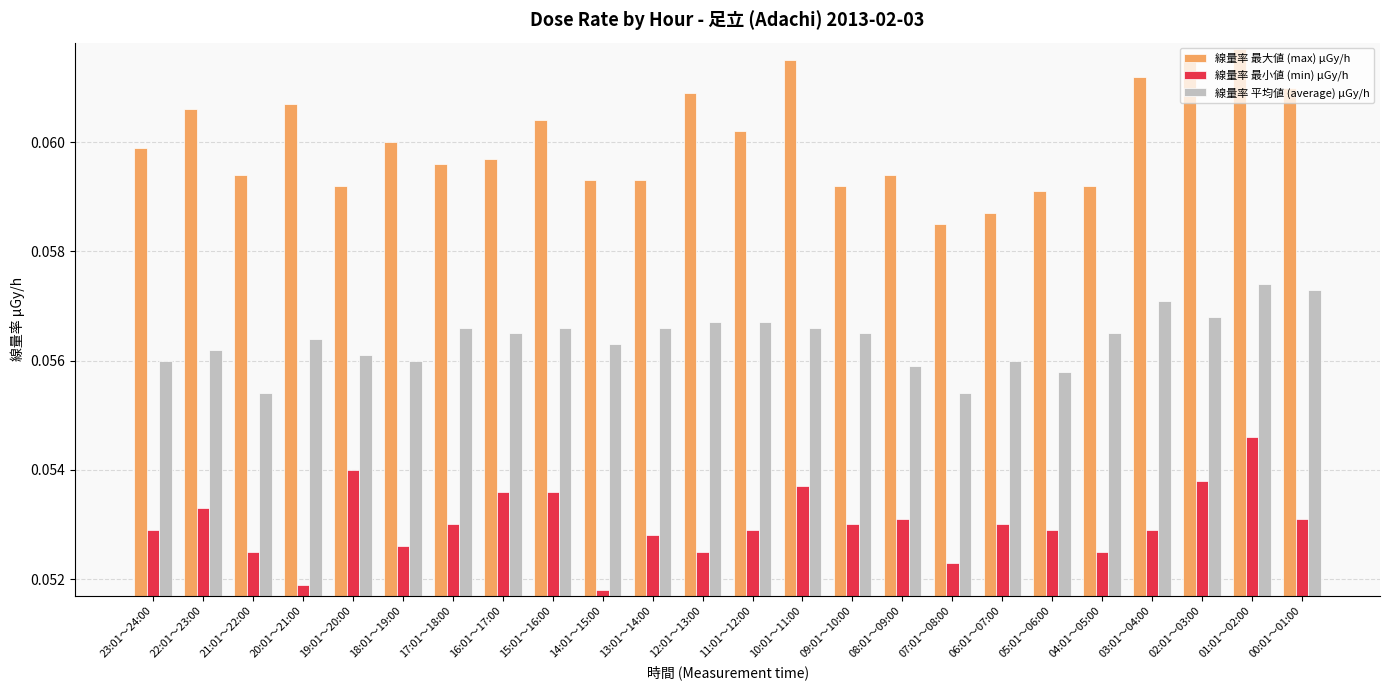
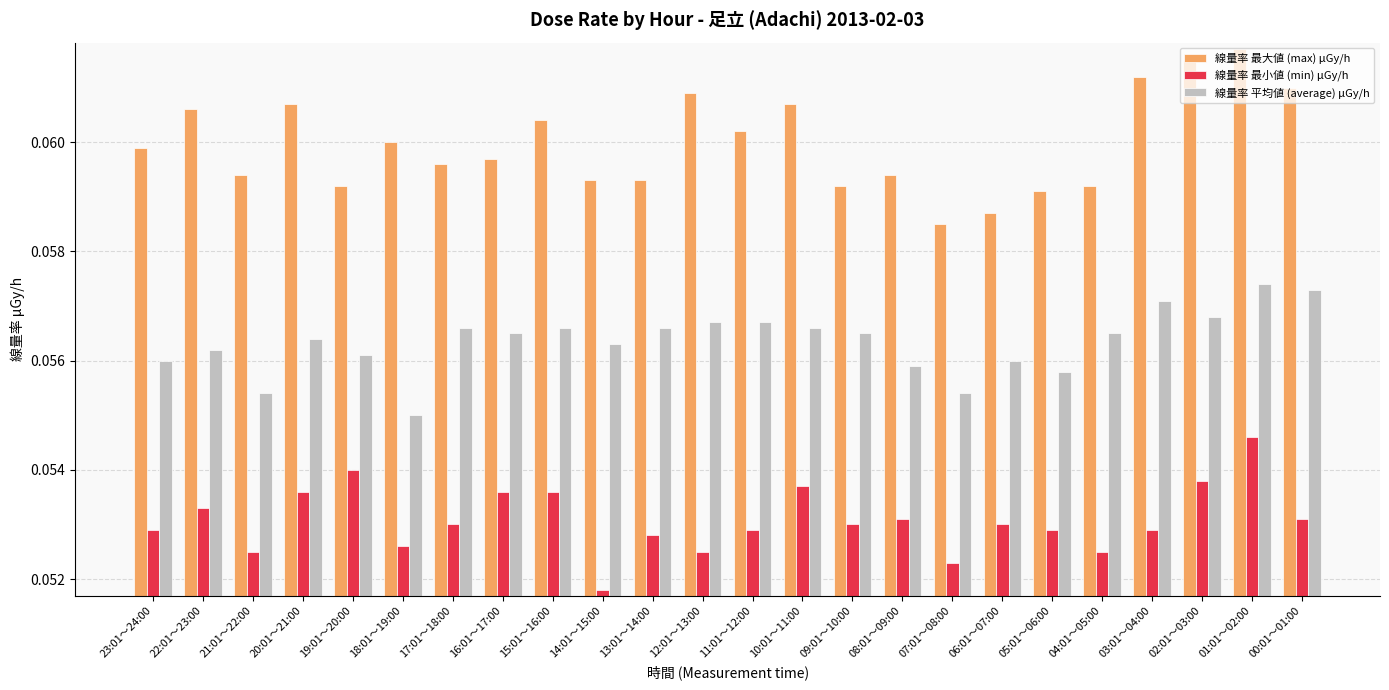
線量率 最小値 (min) μGy/h, 20:01～21:00: 0.0519 -> 0.0536
線量率 平均値 (average) μGy/h, 18:01～19:00: 0.056 -> 0.055
線量率 最大値 (max) μGy/h, 10:01～11:00: 0.0615 -> 0.0607
